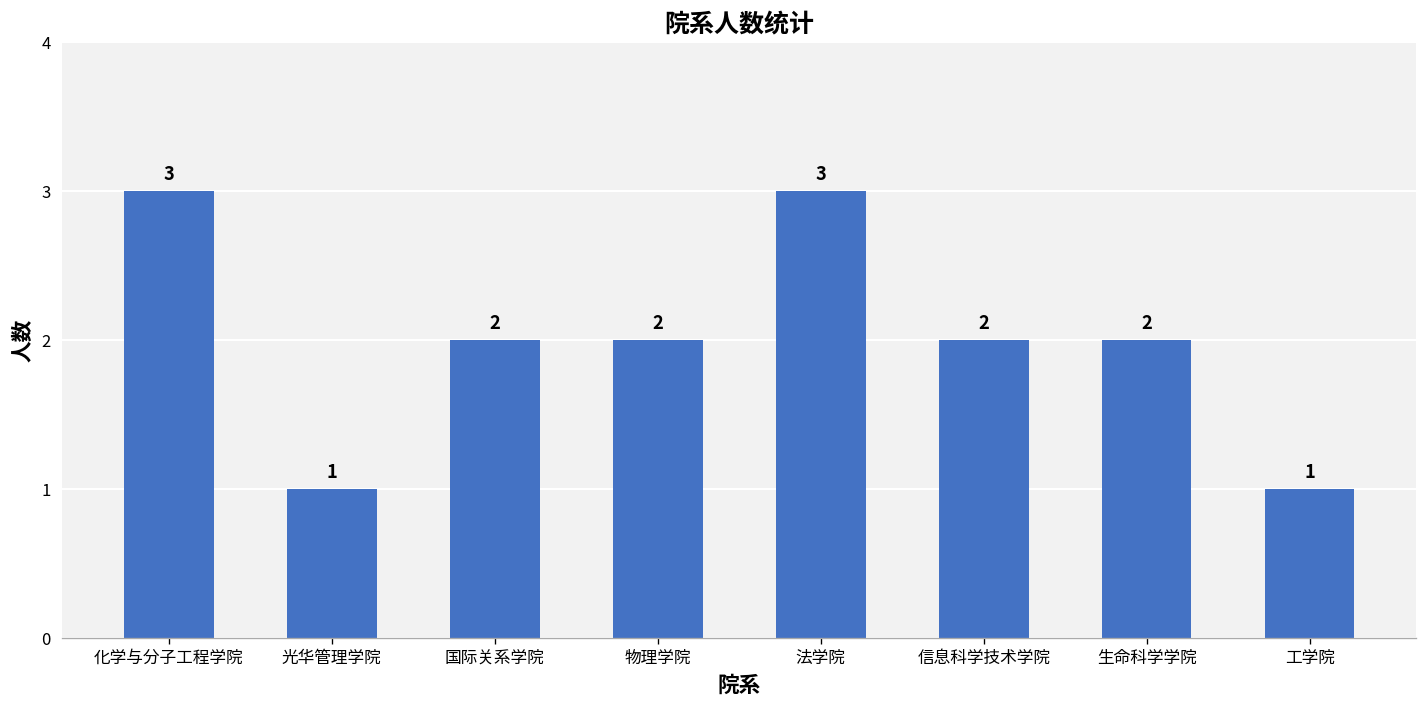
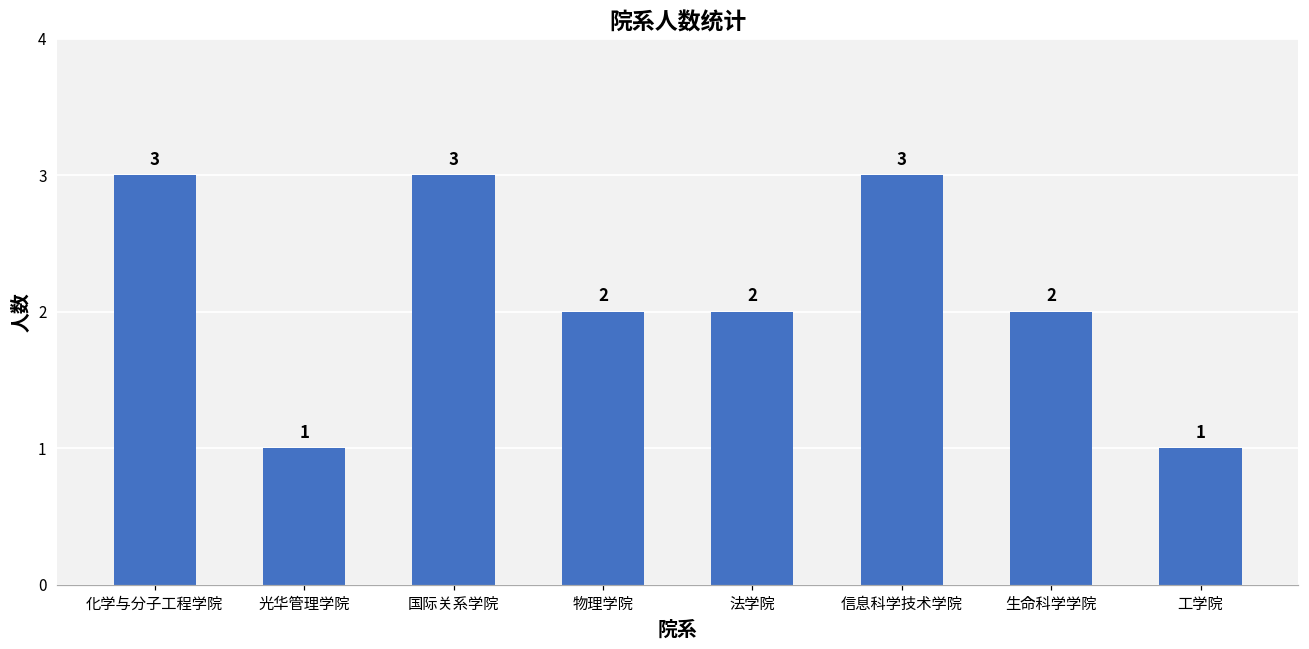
国际关系学院: 2 -> 3
法学院: 3 -> 2
信息科学技术学院: 2 -> 3
